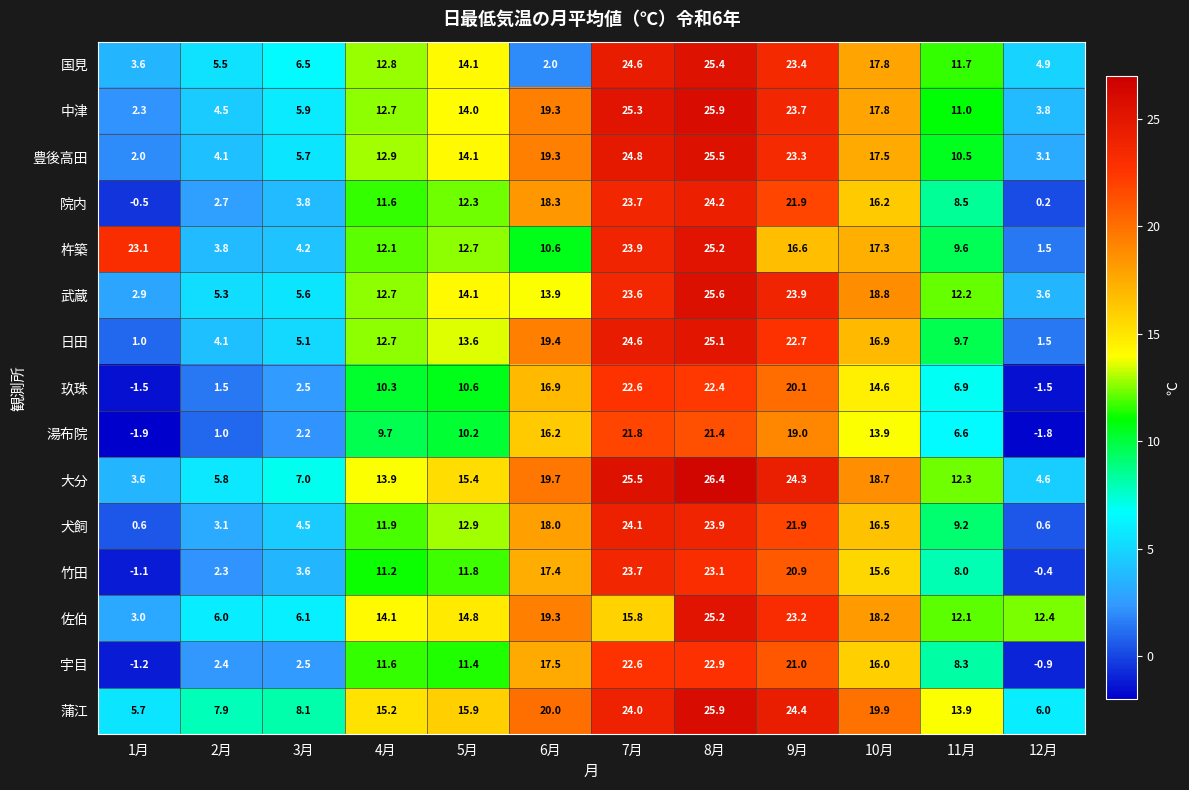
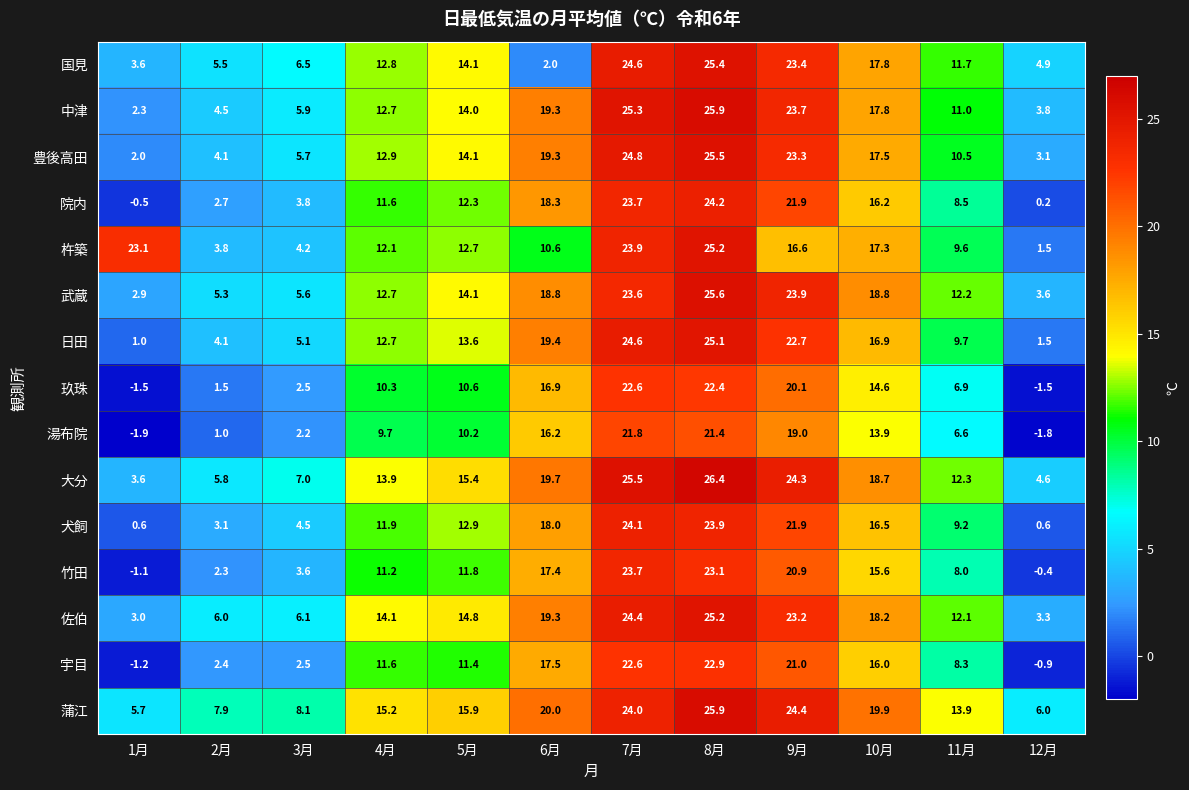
武蔵, 6月: 13.9 -> 18.8
佐伯, 7月: 15.8 -> 24.4
佐伯, 12月: 12.4 -> 3.3
